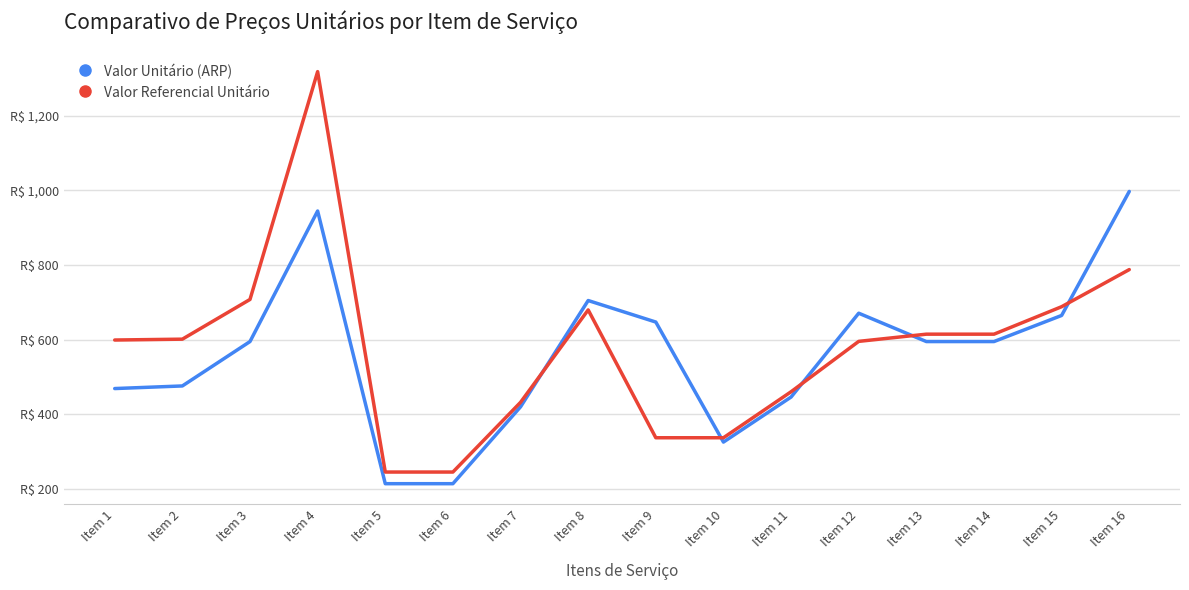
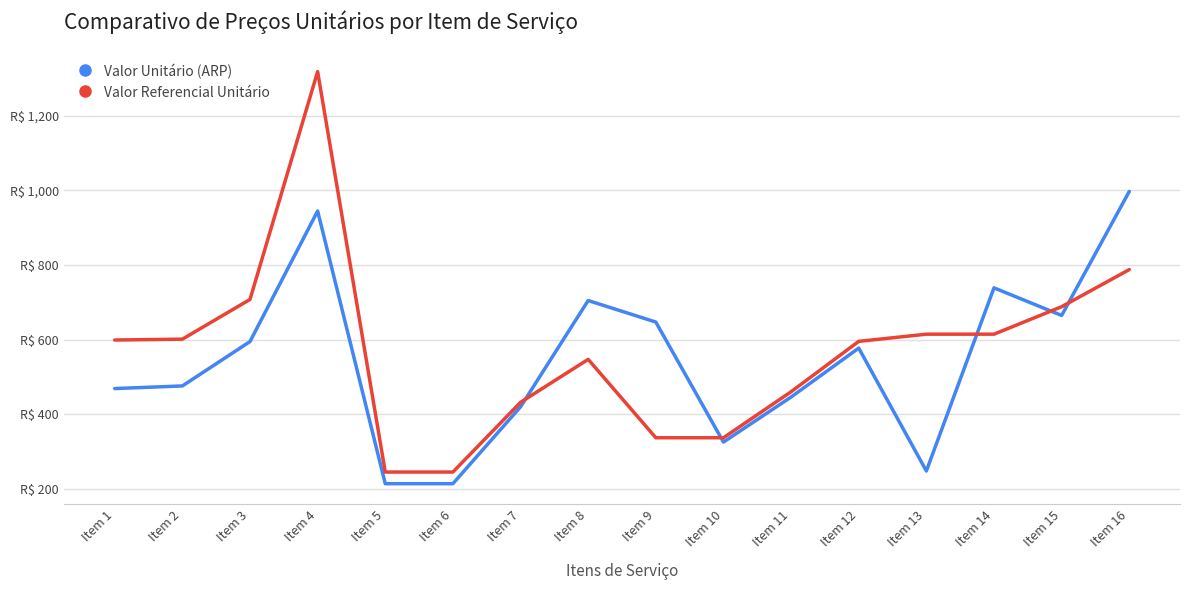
Valor Referencial Unitário, Item 8: R$ 680 -> R$ 550
Valor Unitário (ARP), Item 12: R$ 670 -> R$ 580
Valor Unitário (ARP), Item 13: R$ 600 -> R$ 250
Valor Unitário (ARP), Item 14: R$ 600 -> R$ 740
